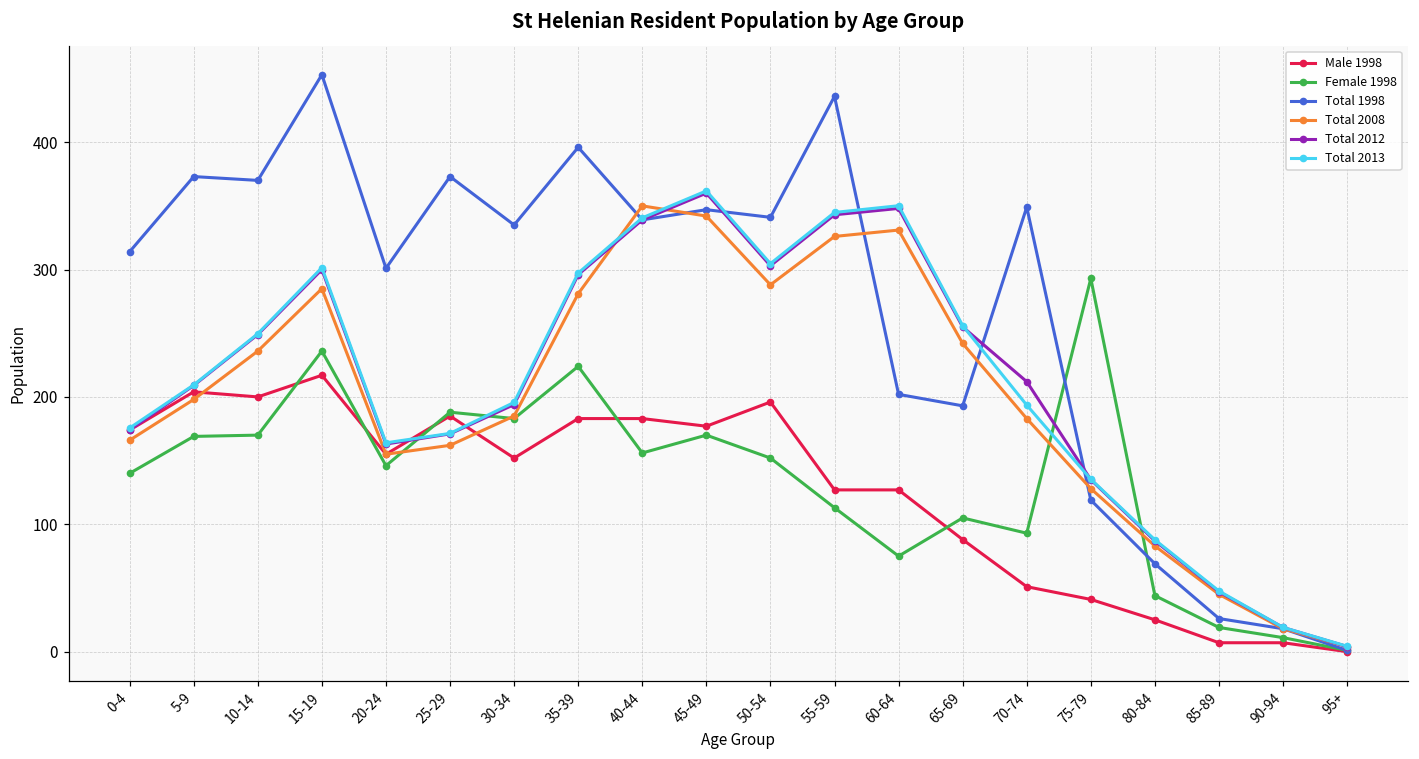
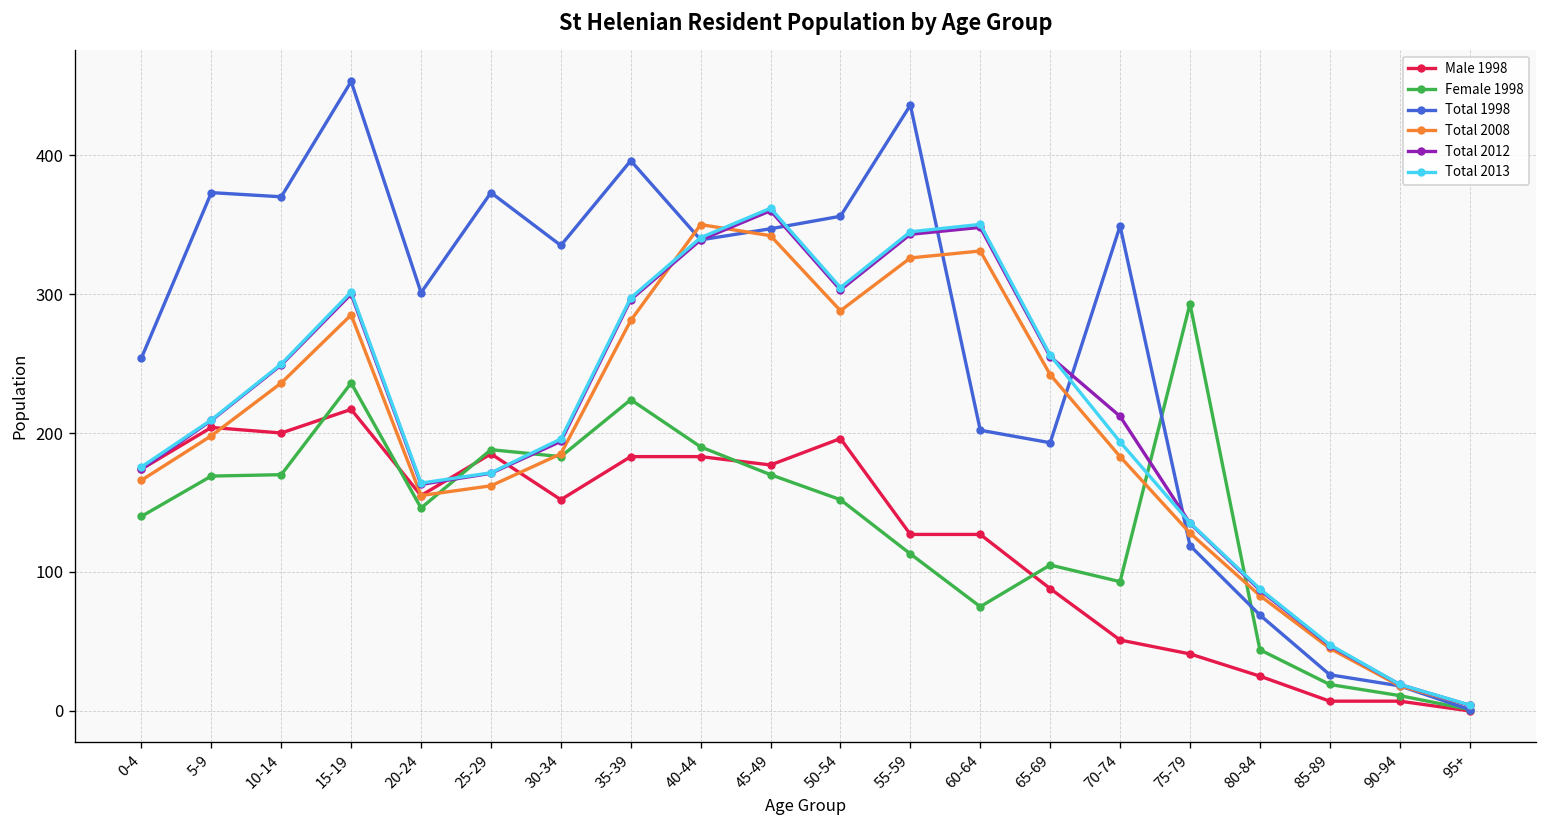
Total 1998, 0-4: 314 -> 254
Female 1998, 40-44: 156 -> 190
Total 1998, 50-54: 341 -> 356
